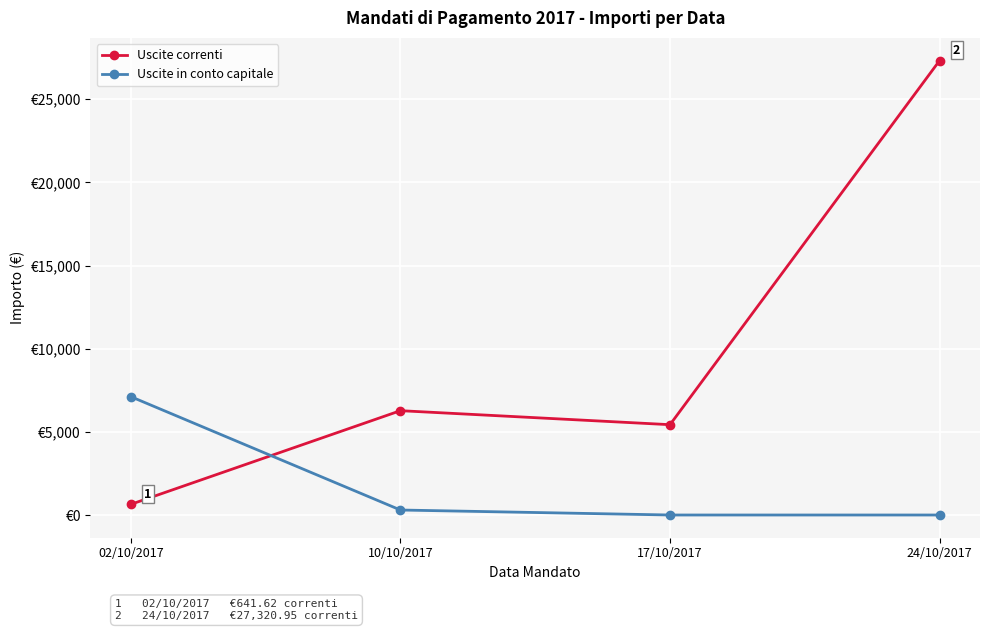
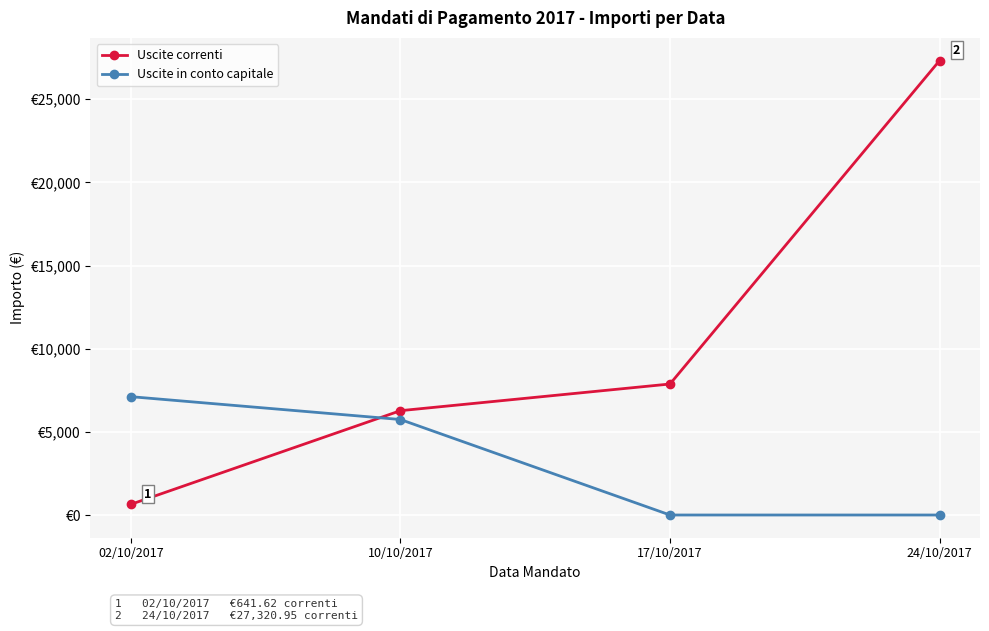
Uscite in conto capitale, 10/10/2017: €300 -> €5,700
Uscite correnti, 17/10/2017: €5,400 -> €7,900
